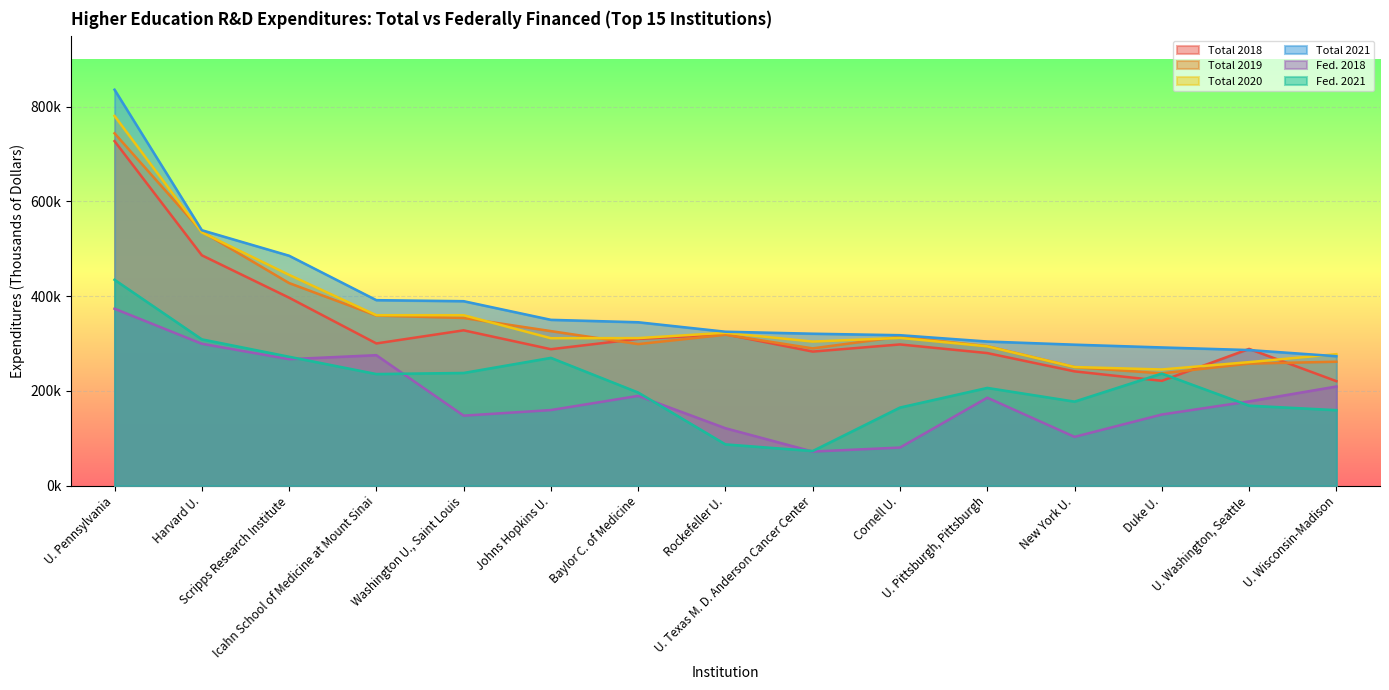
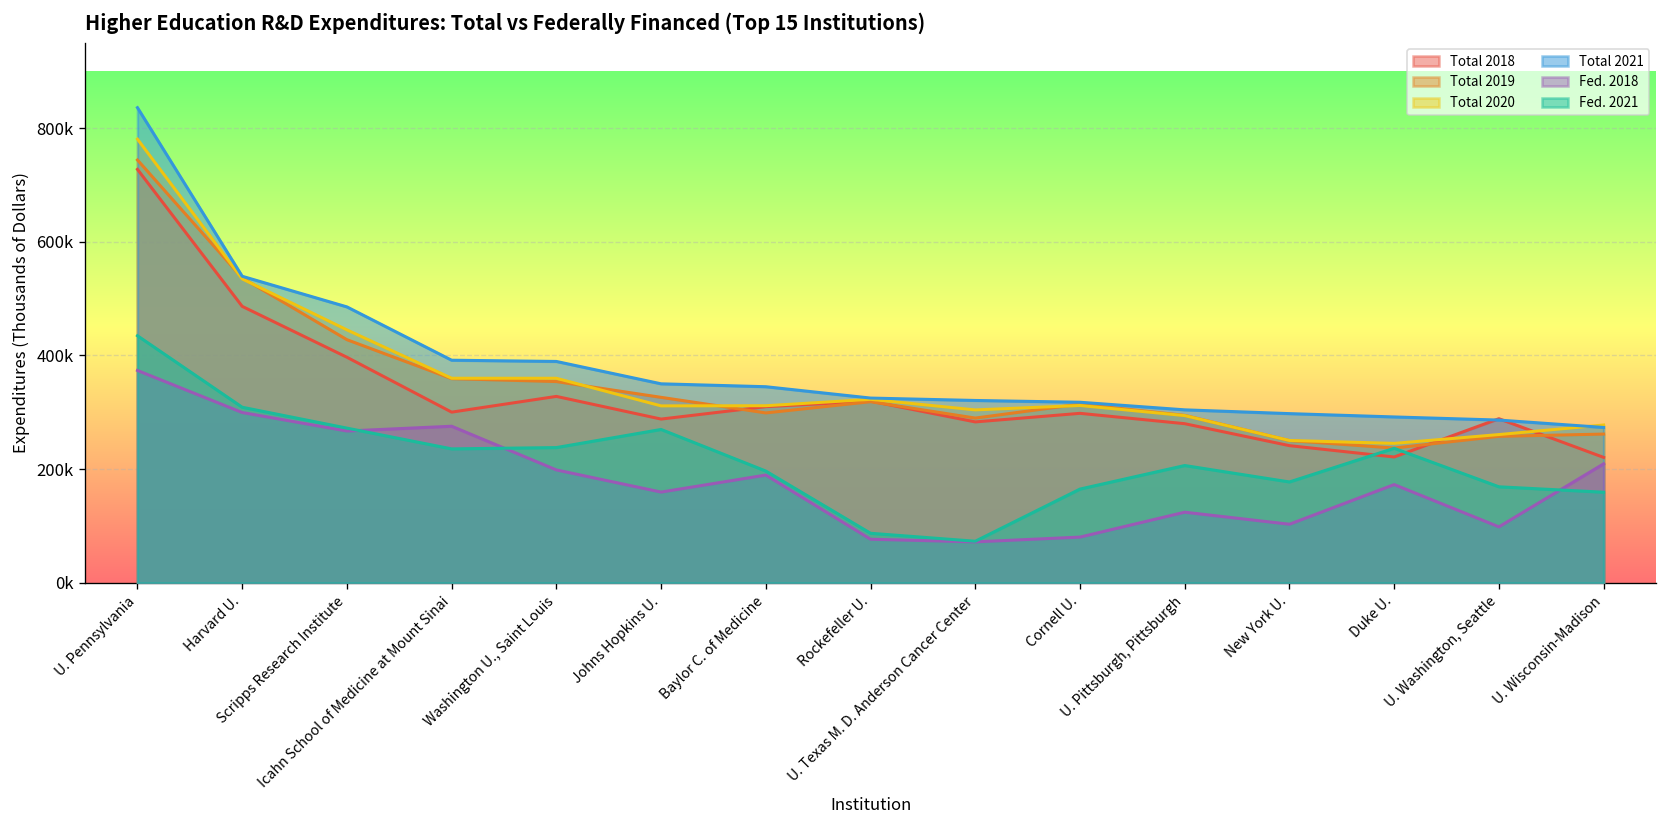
Fed. 2018, Washington U., Saint Louis: 150000 -> 200000
Fed. 2018, Rockefeller U.: 120000 -> 80000
Fed. 2018, U. Pittsburgh, Pittsburgh: 190000 -> 120000
Fed. 2018, Duke U.: 150000 -> 170000
Fed. 2018, U. Washington, Seattle: 180000 -> 100000
